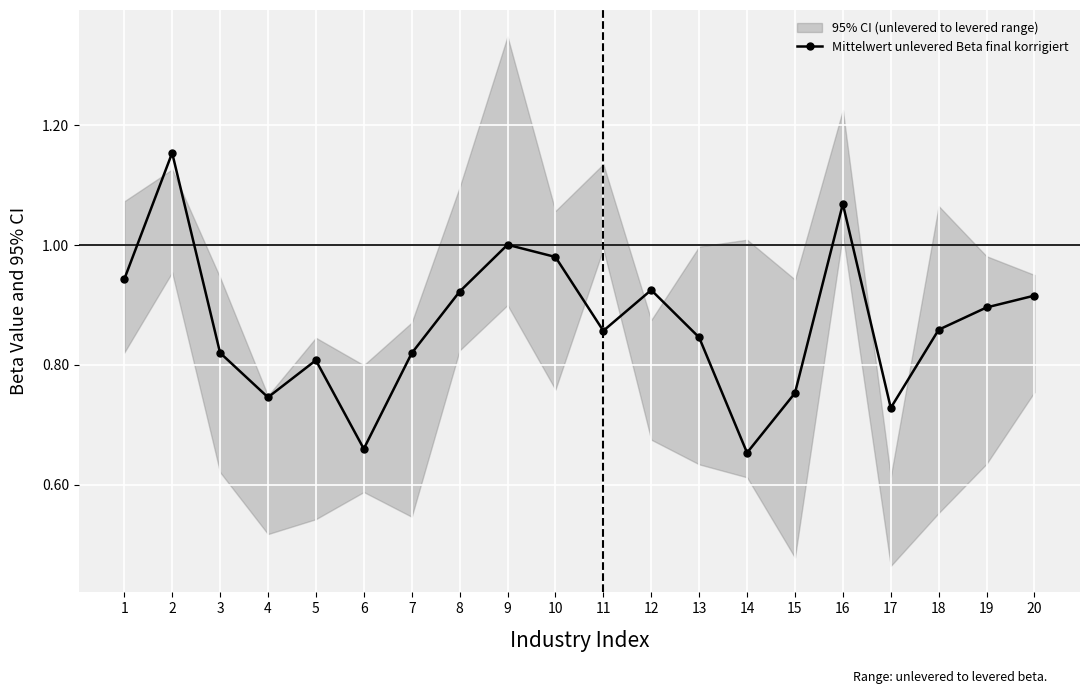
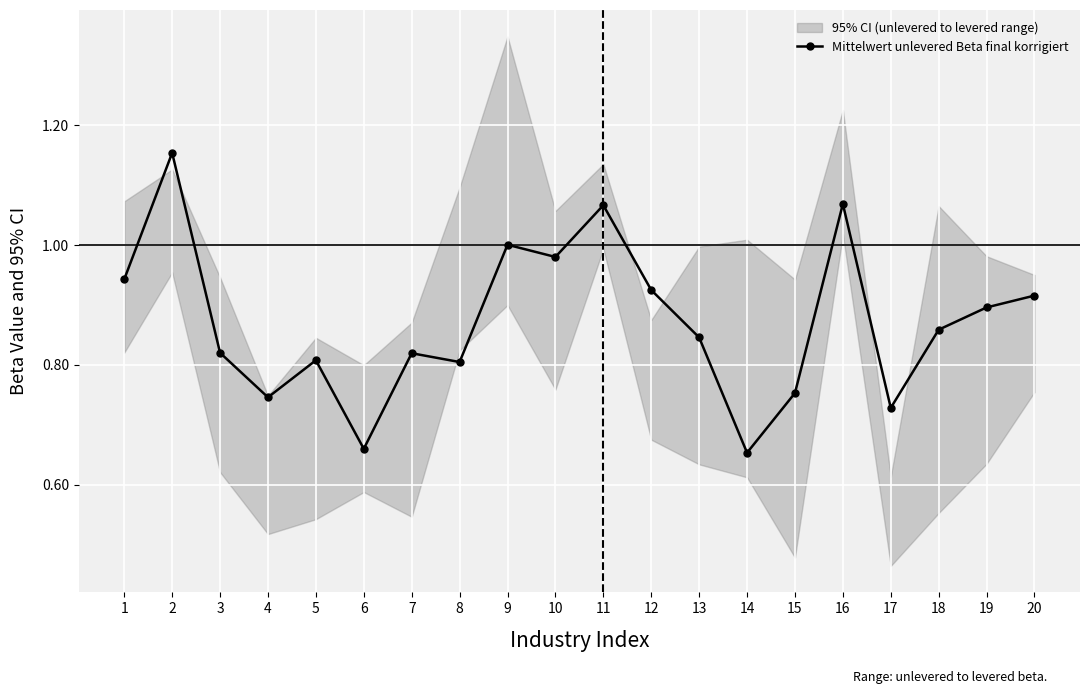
Mittelwert unlevered Beta final korrigiert, 8: 0.92 -> 0.80
Mittelwert unlevered Beta final korrigiert, 11: 0.86 -> 1.07
